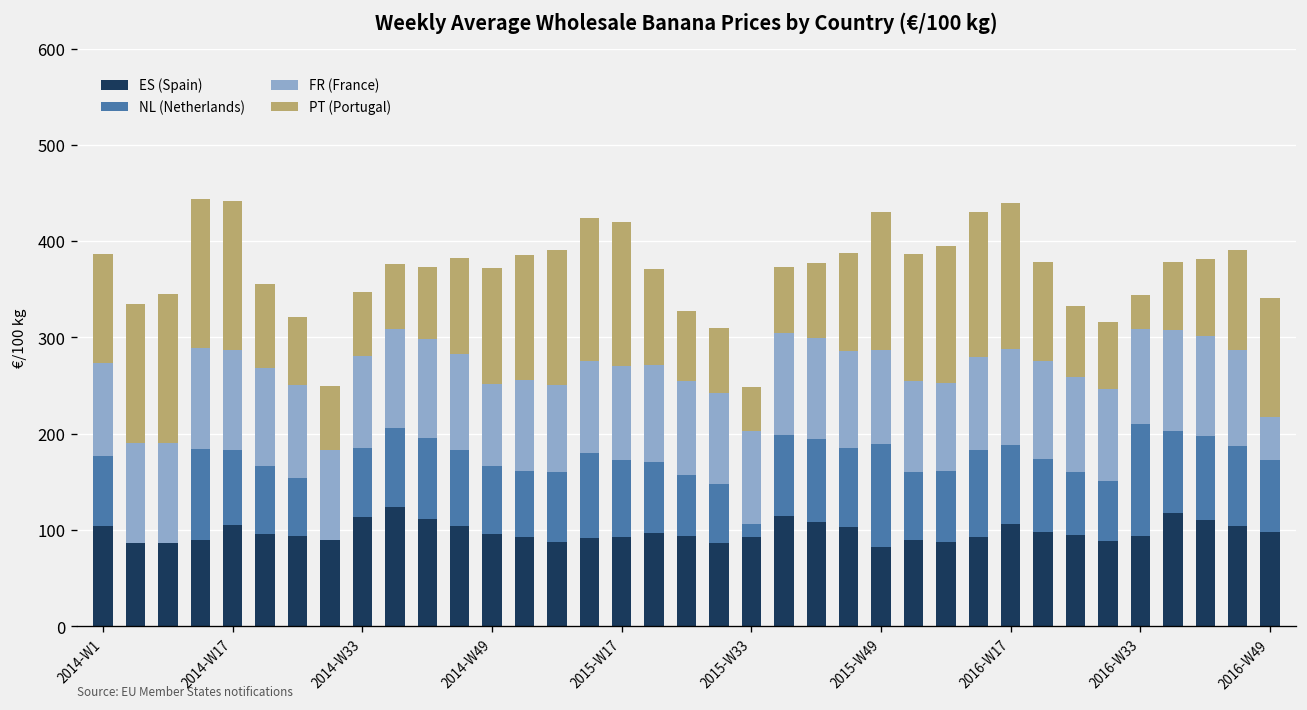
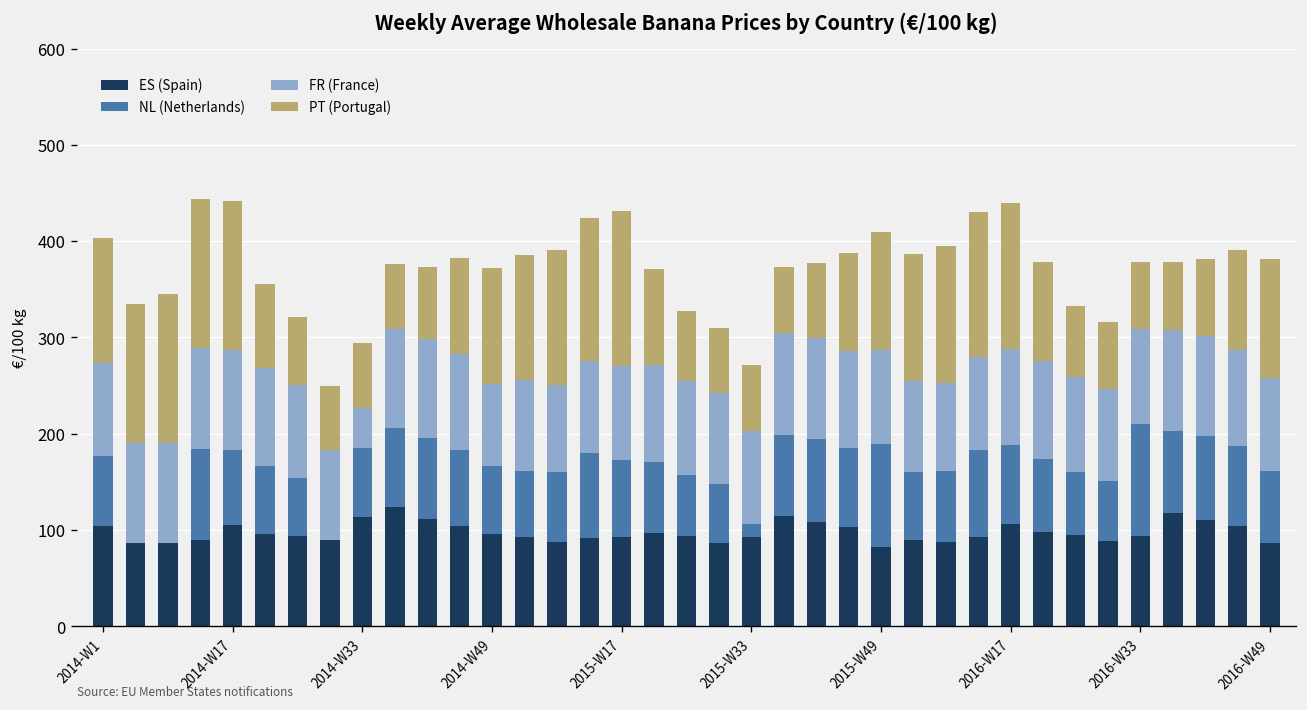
PT (Portugal), 2014-W1: 110 -> 130
FR (France), 2014-W33: 100 -> 40
PT (Portugal), 2015-W17: 150 -> 160
PT (Portugal), 2015-W33: 50 -> 70
PT (Portugal), 2015-W49: 140 -> 120
PT (Portugal), 2016-W33: 40 -> 70
ES (Spain), 2016-W49: 100 -> 90
FR (France), 2016-W49: 40 -> 100
